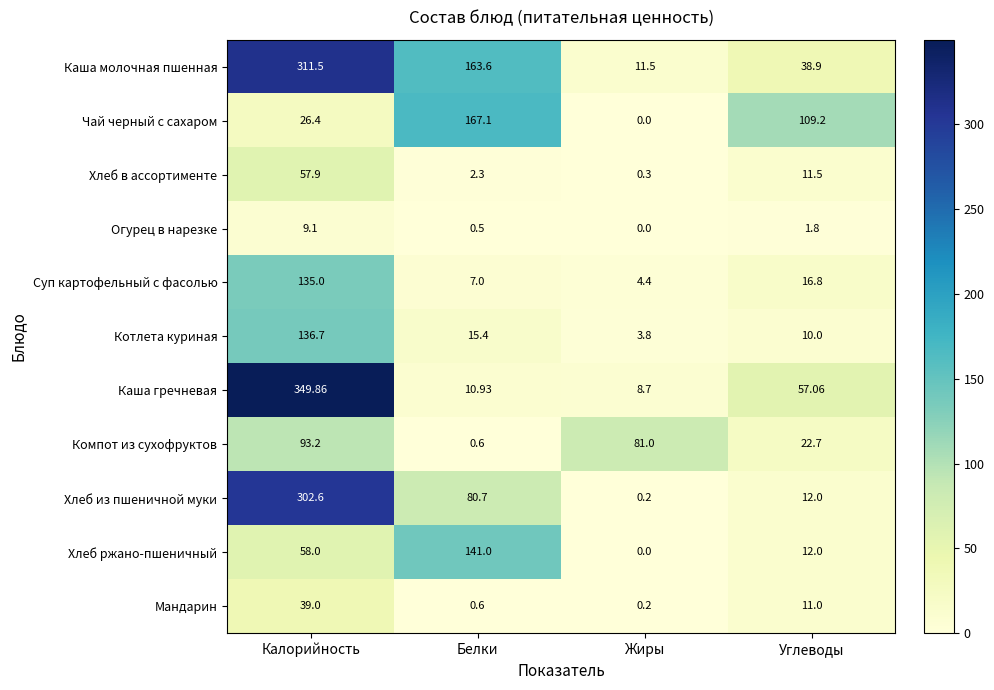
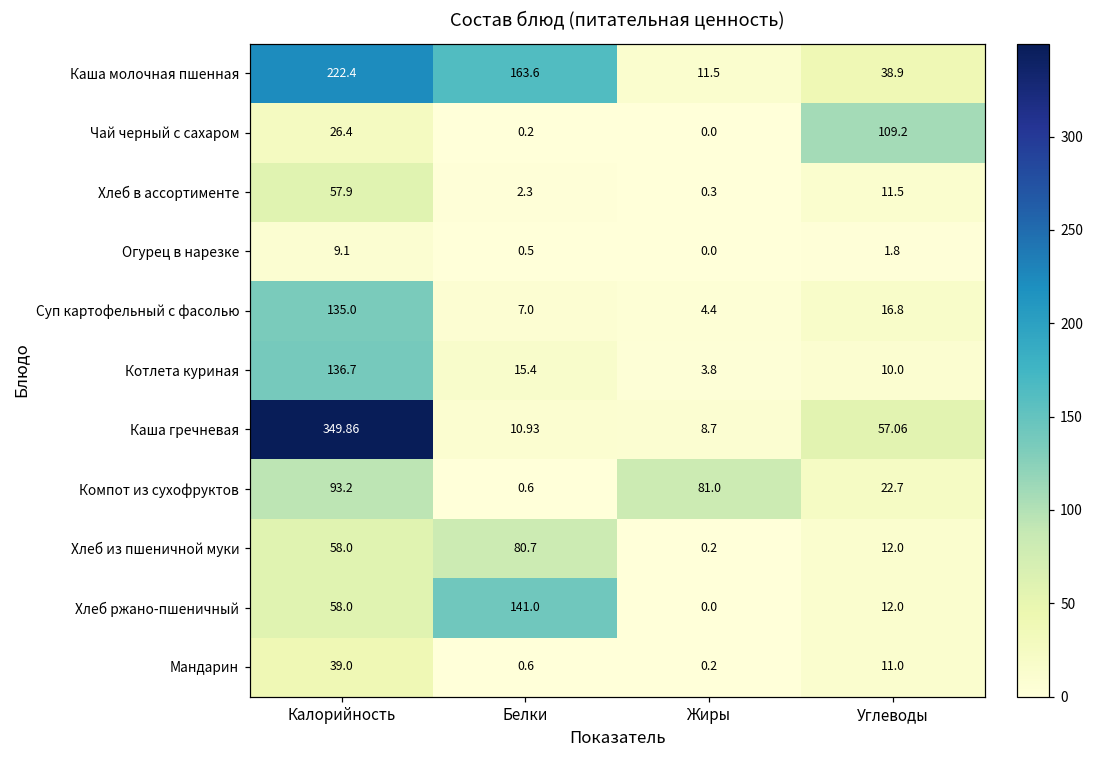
Каша молочная пшенная, Калорийность: 311.5 -> 222.4
Чай черный с сахаром, Белки: 167.1 -> 0.2
Хлеб из пшеничной муки, Калорийность: 302.6 -> 58.0
